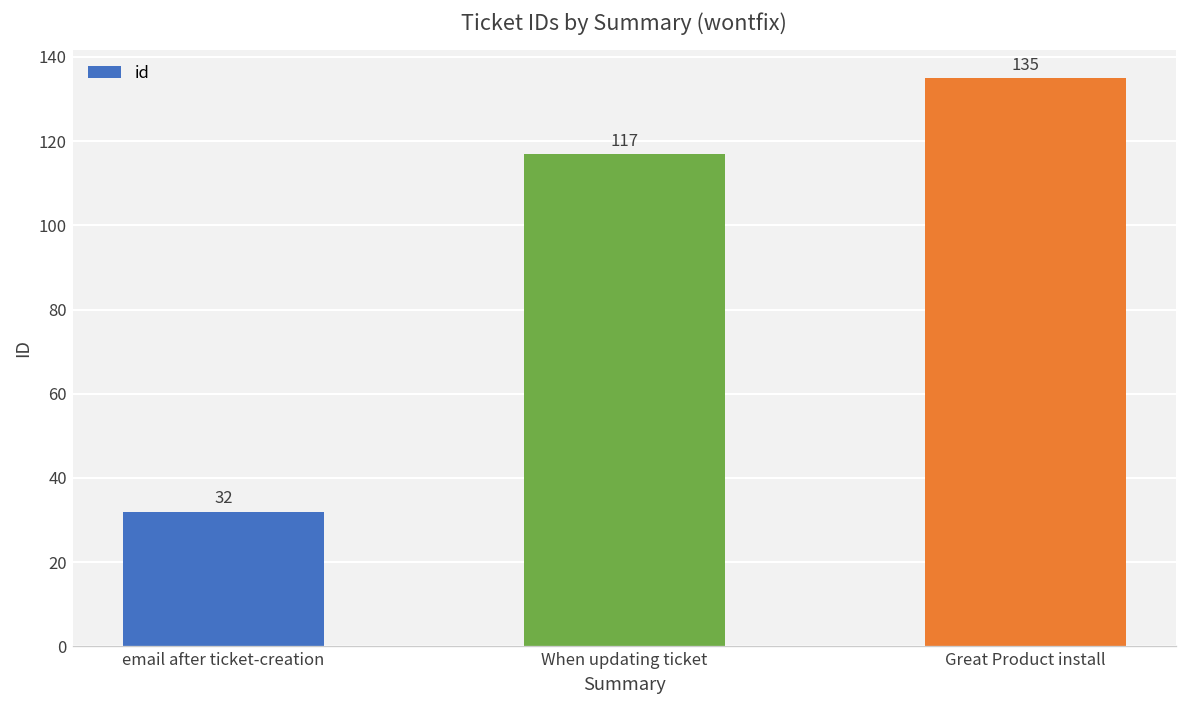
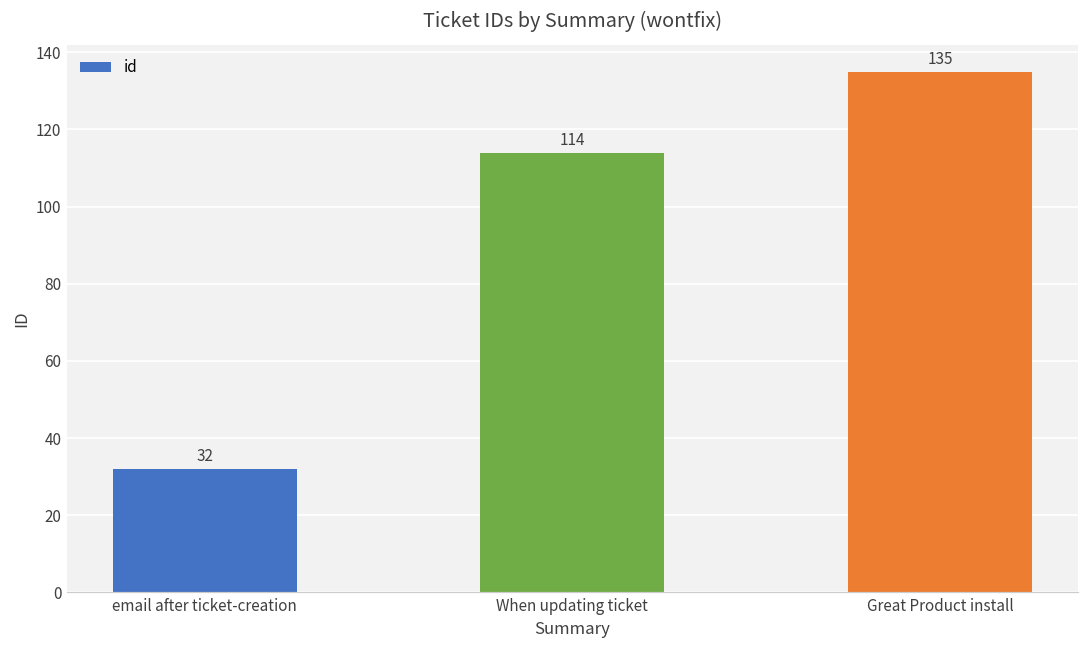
When updating ticket: 117 -> 114
